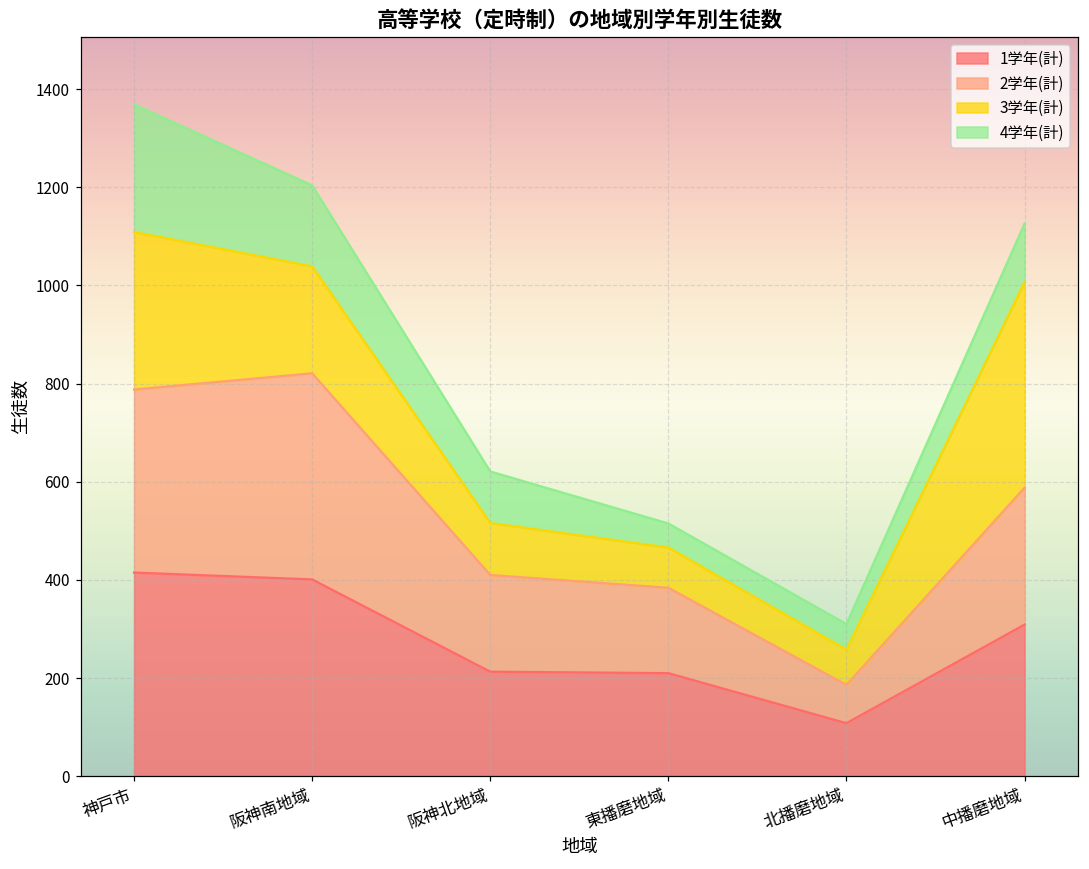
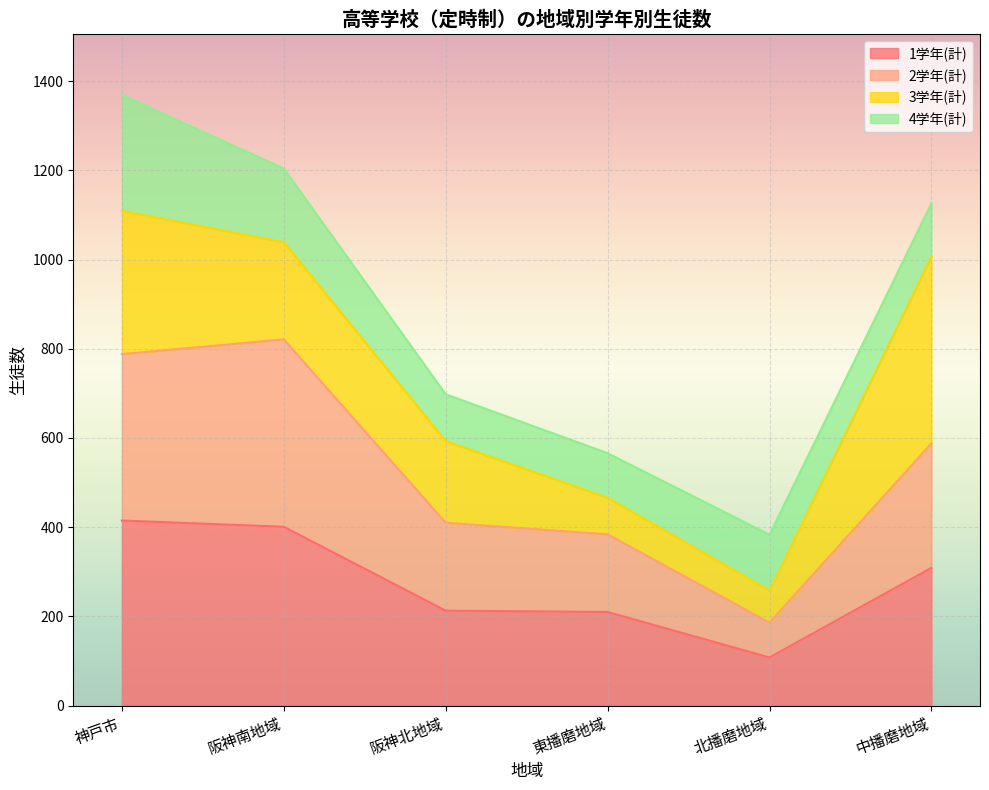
3学年(計), 阪神北地域: 110 -> 180
4学年(計), 東播磨地域: 50 -> 100
4学年(計), 北播磨地域: 50 -> 130
